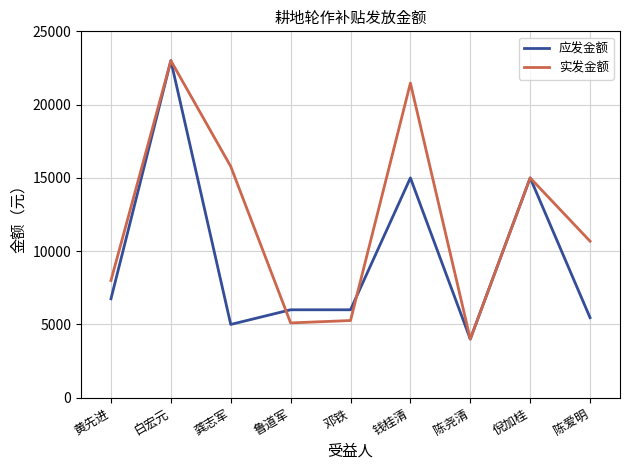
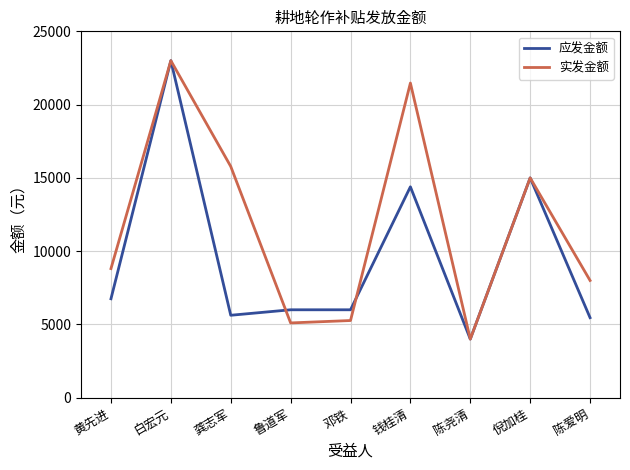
实发金额, 黄先进: 8000 -> 8800
应发金额, 龚志军: 5000 -> 5600
应发金额, 钱桂清: 15000 -> 14400
实发金额, 陈爱明: 10700 -> 8000
